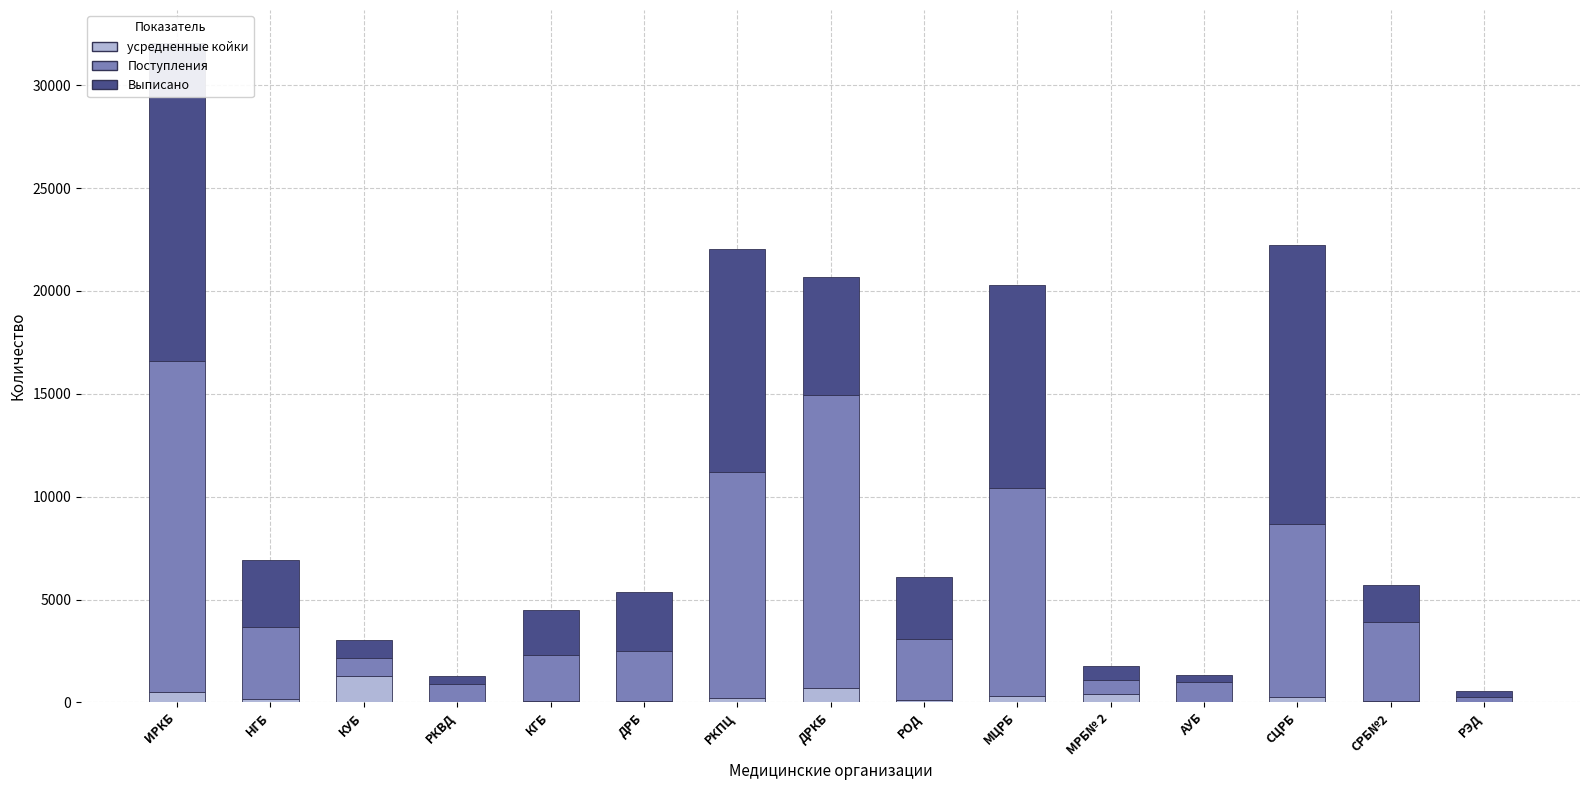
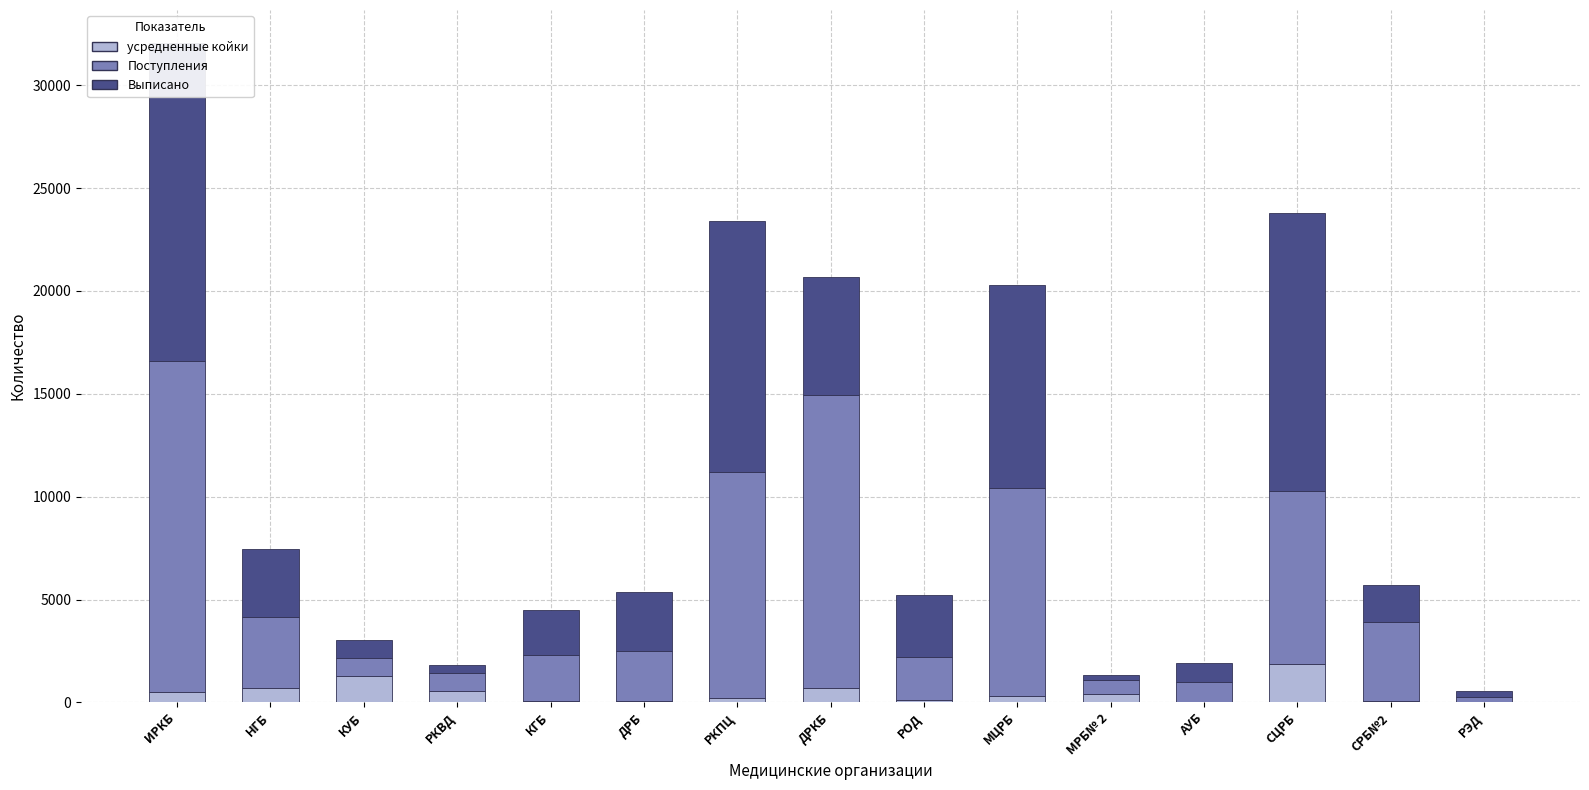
усредненные койки, НГБ: 200 -> 700
усредненные койки, РКВД: 0 -> 600
Выписано, РКПЦ: 10900 -> 12200
Поступления, РОД: 3000 -> 2100
Выписано, МРБ№ 2: 700 -> 200
Выписано, АУБ: 300 -> 900
усредненные койки, СЦРБ: 300 -> 1900
